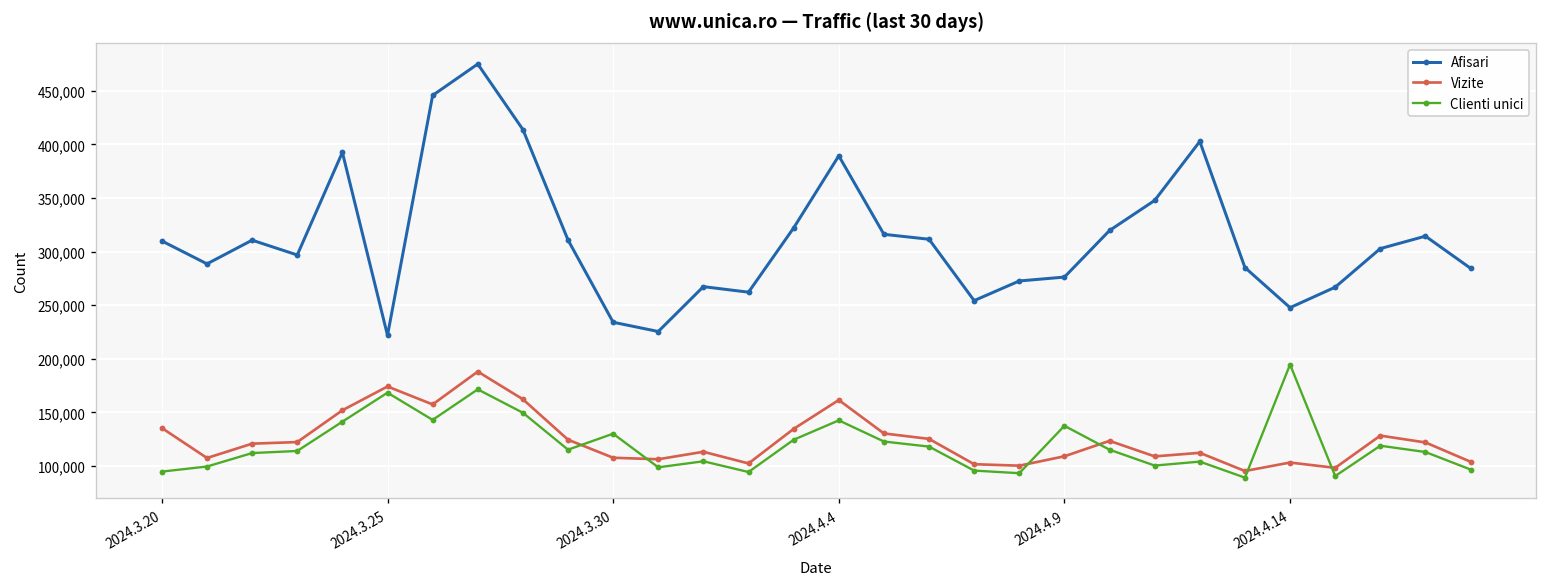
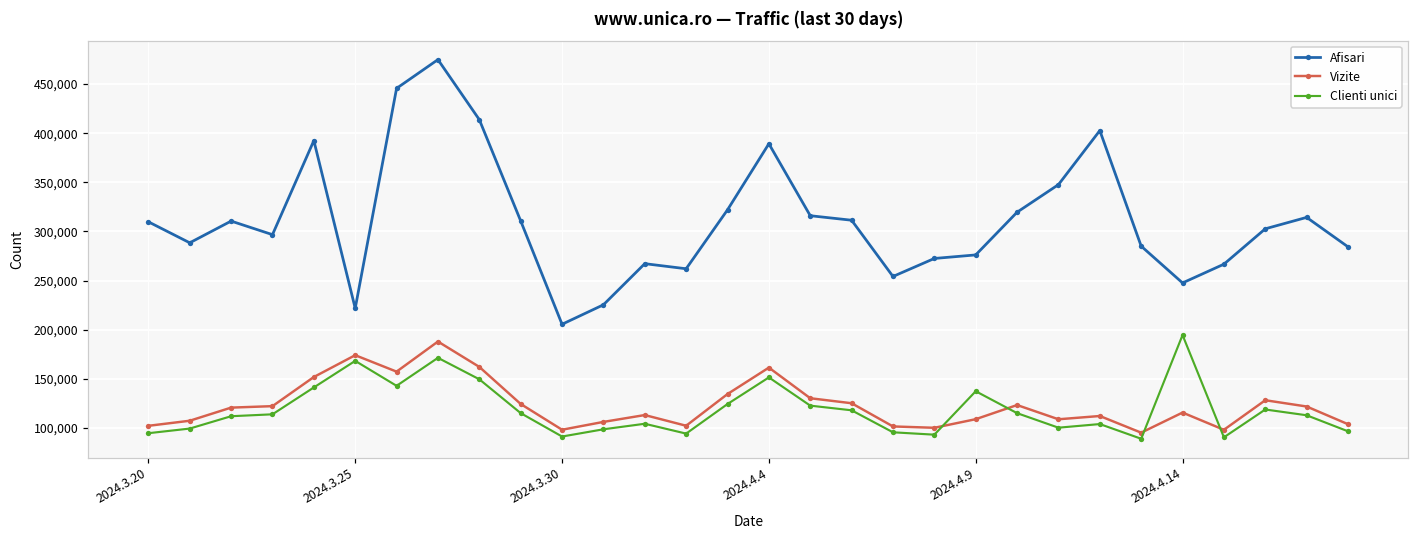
Vizite, 2024.3.20: 140,000 -> 100,000
Afisari, 2024.3.30: 230,000 -> 210,000
Vizite, 2024.3.30: 110,000 -> 100,000
Clienti unici, 2024.3.30: 130,000 -> 90,000
Clienti unici, 2024.4.4: 140,000 -> 150,000
Vizite, 2024.4.14: 100,000 -> 120,000
